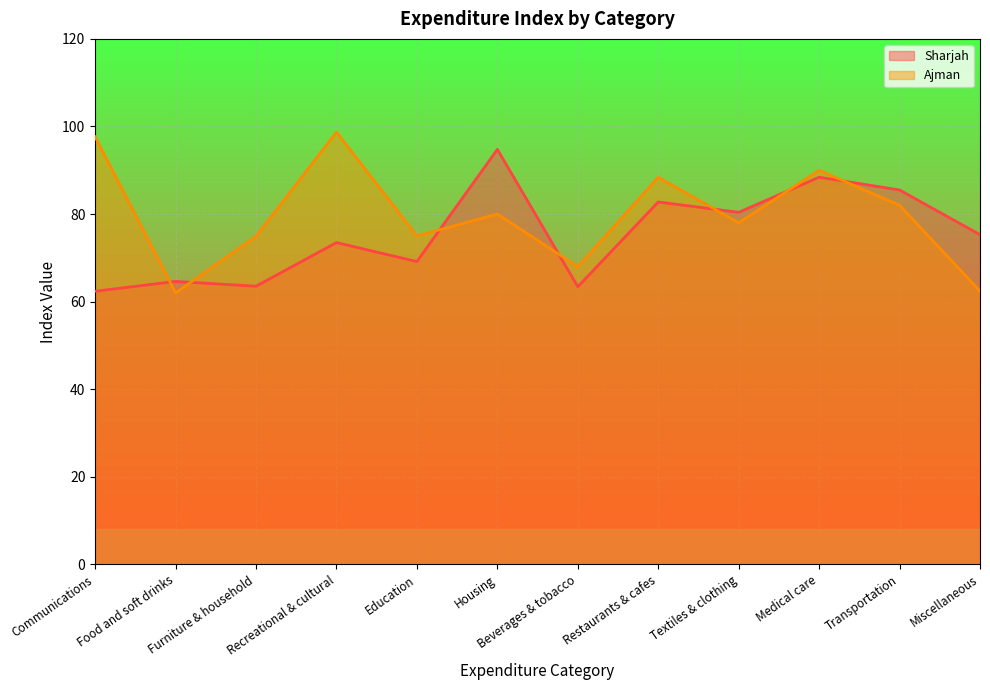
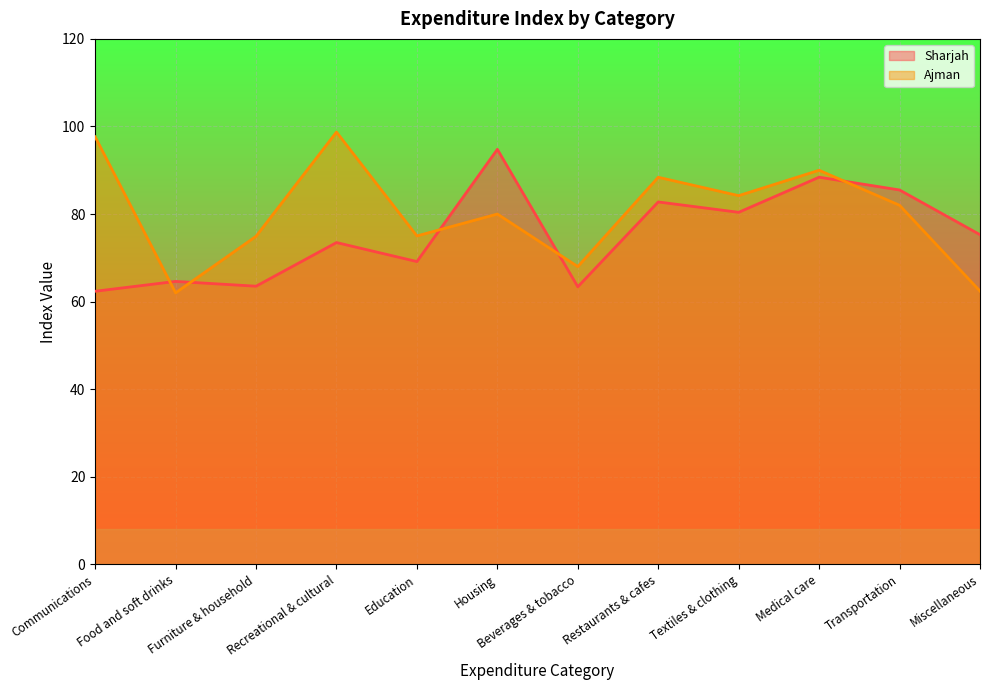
Ajman, Textiles & clothing: 78 -> 84
